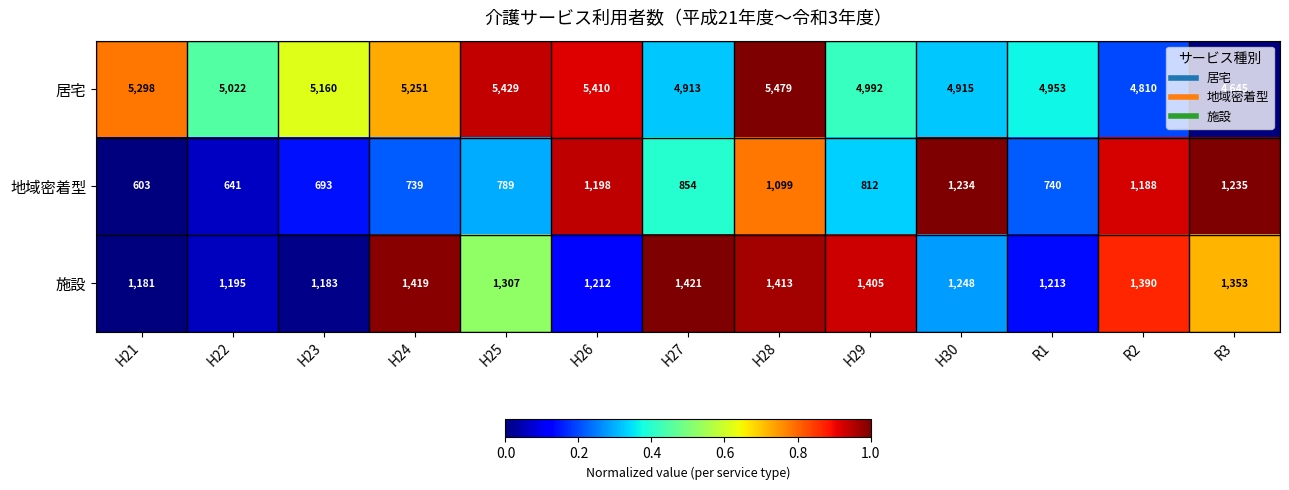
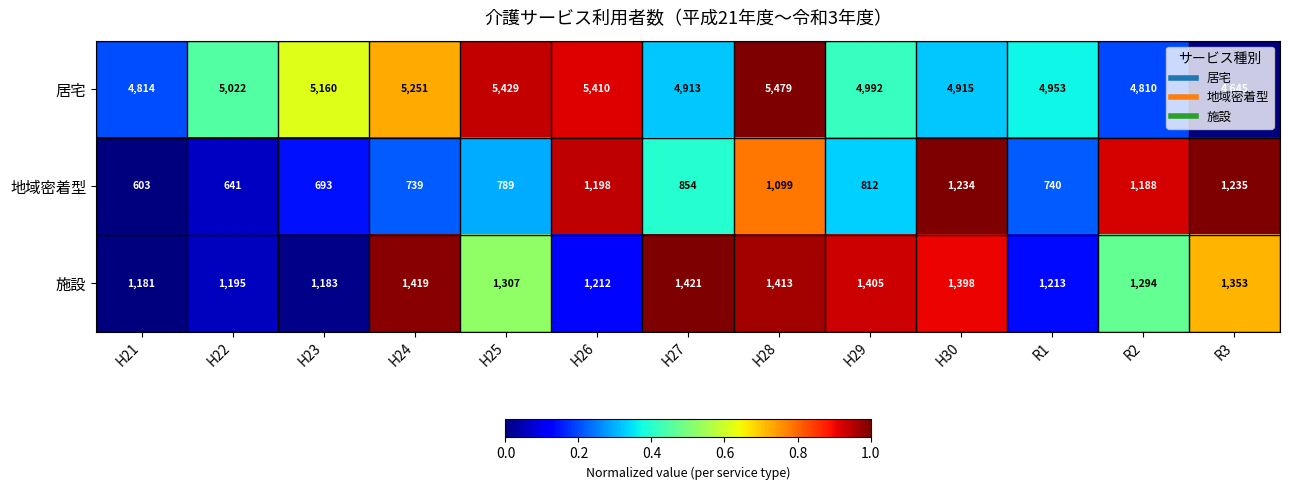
居宅, H21: 5,298 -> 4,814
施設, H30: 1,248 -> 1,398
施設, R2: 1,390 -> 1,294
